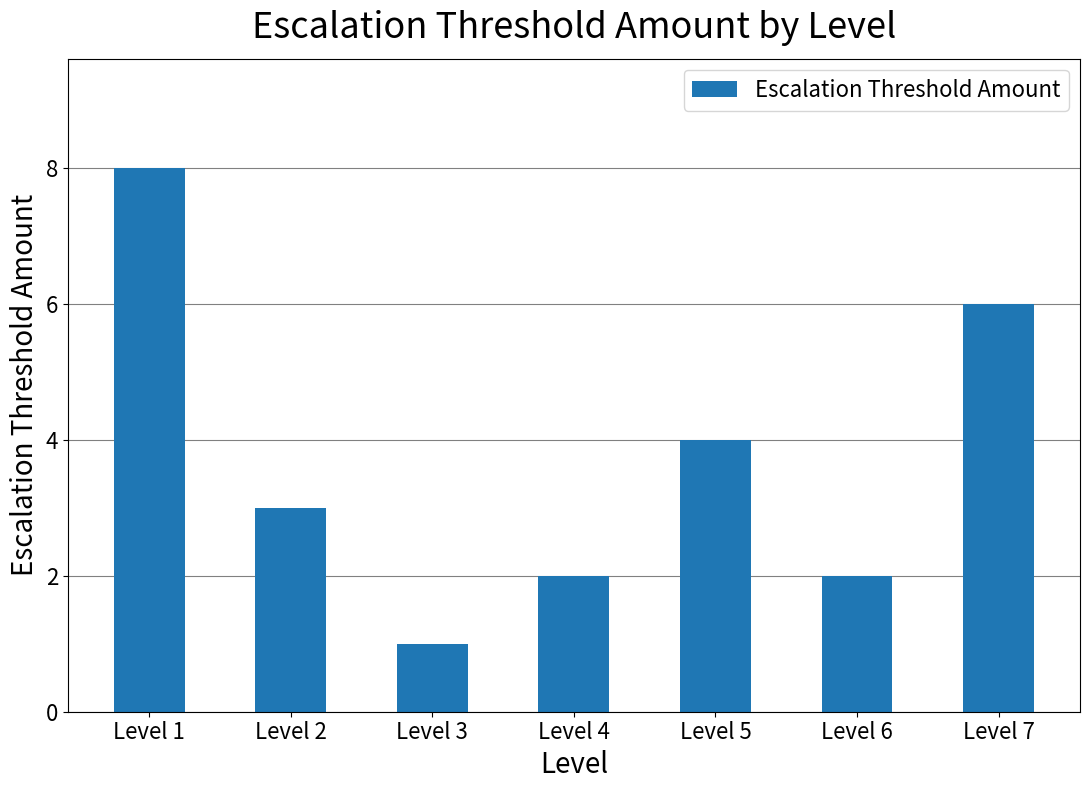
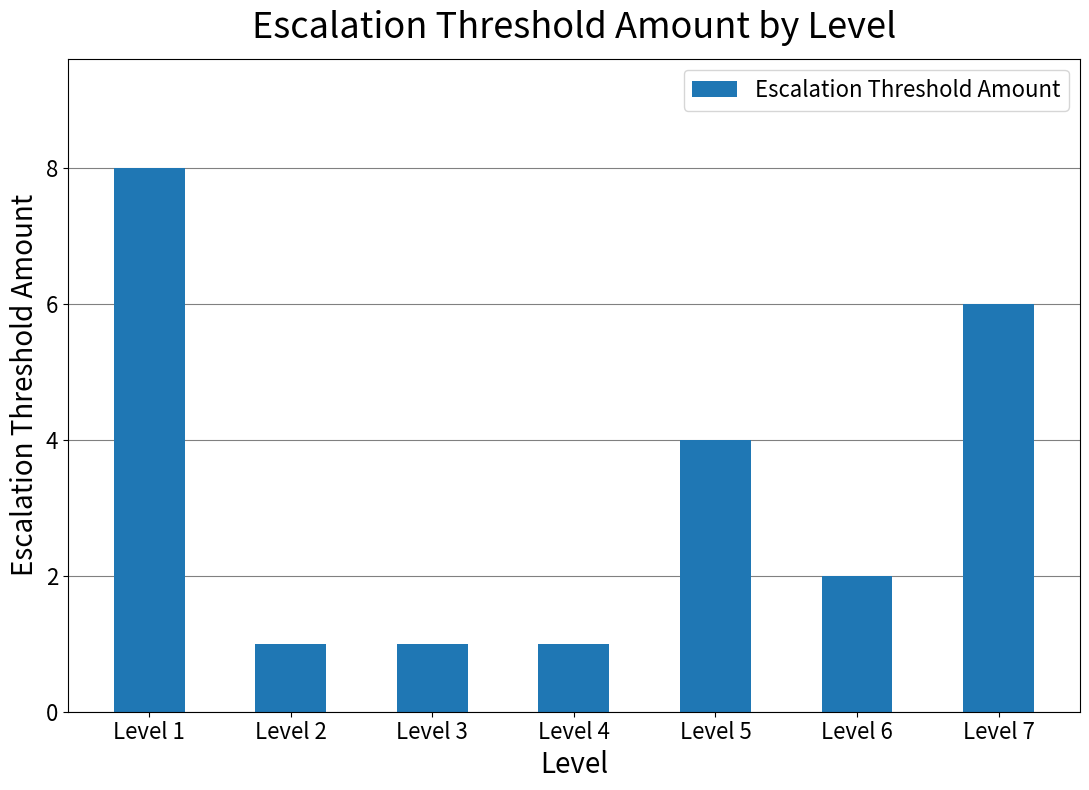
Level 2: 3 -> 1
Level 4: 2 -> 1
